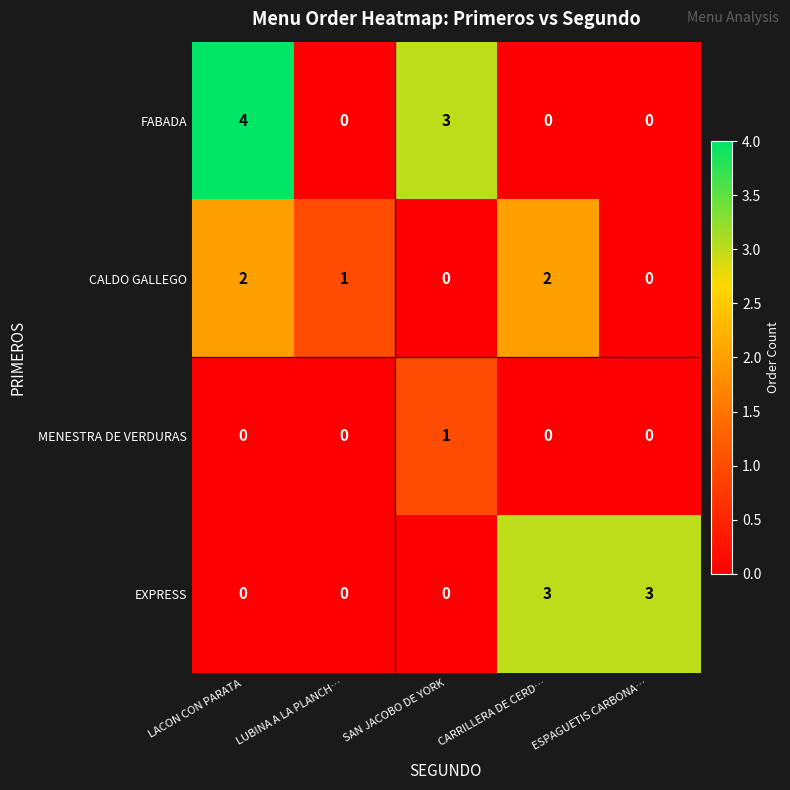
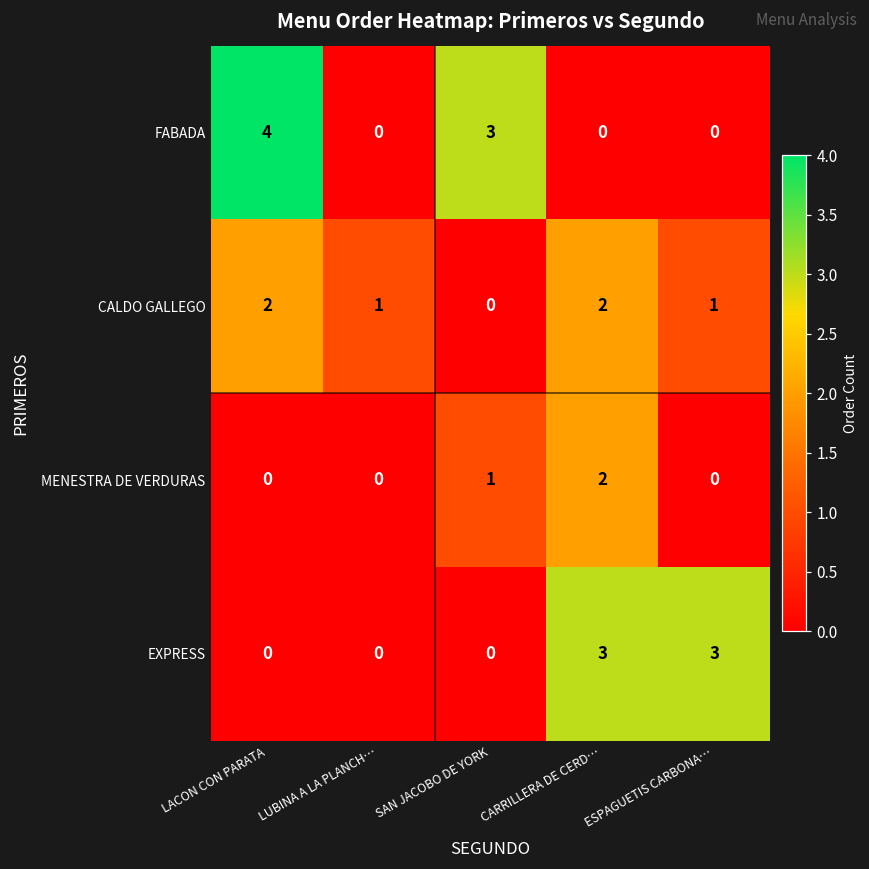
CALDO GALLEGO, ESPAGUETIS CARBONA…: 0 -> 1
MENESTRA DE VERDURAS, CARRILLERA DE CERD…: 0 -> 2
